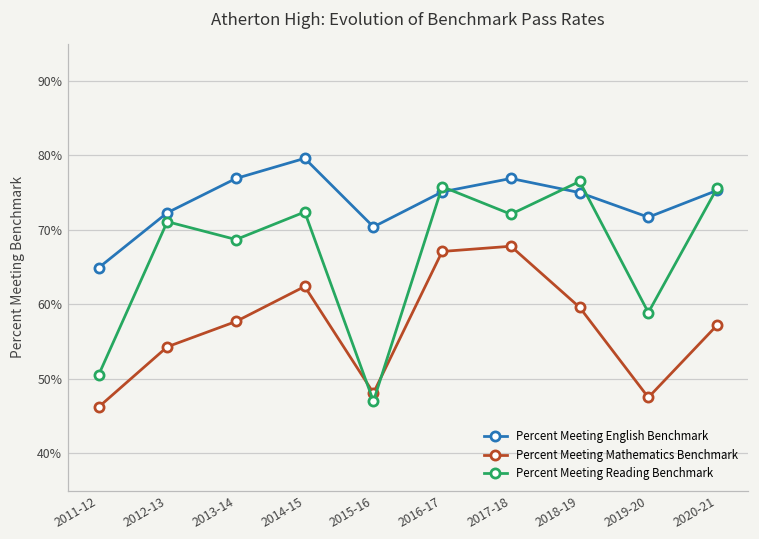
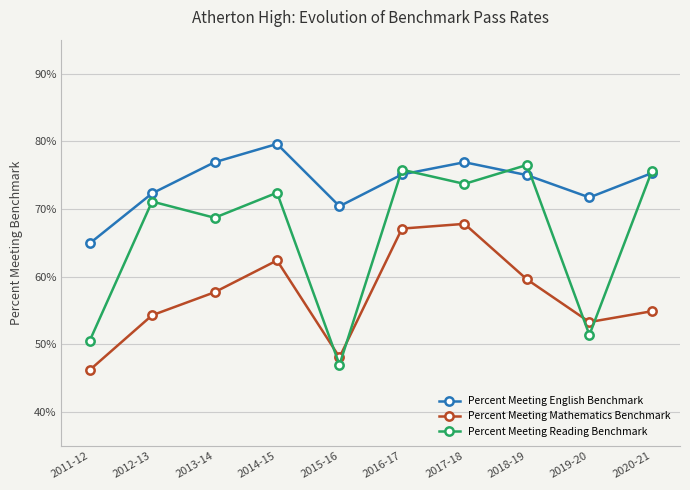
Percent Meeting Reading Benchmark, 2017-18: 72% -> 74%
Percent Meeting Mathematics Benchmark, 2019-20: 48% -> 53%
Percent Meeting Reading Benchmark, 2019-20: 59% -> 51%
Percent Meeting Mathematics Benchmark, 2020-21: 57% -> 55%
